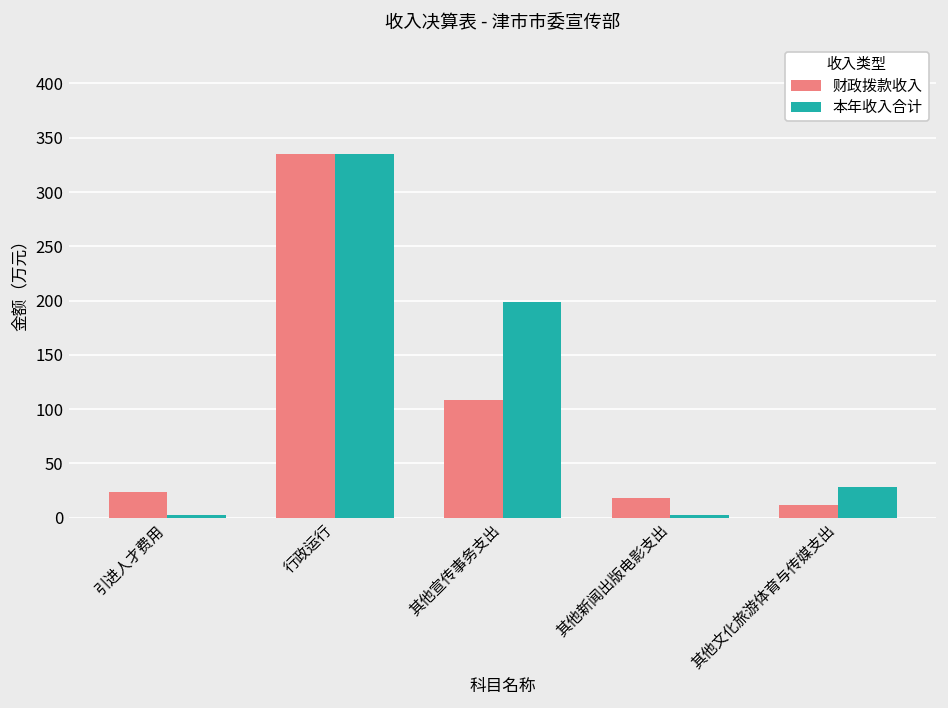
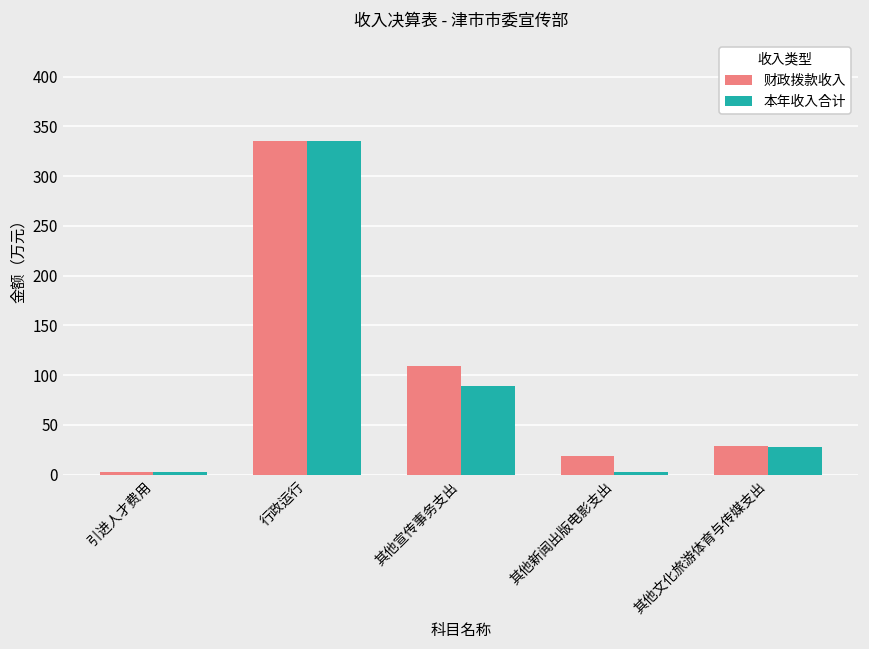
财政拨款收入, 引进人才费用: 20 -> 0
本年收入合计, 其他宣传事务支出: 200 -> 90
财政拨款收入, 其他文化旅游体育与传媒支出: 10 -> 30
